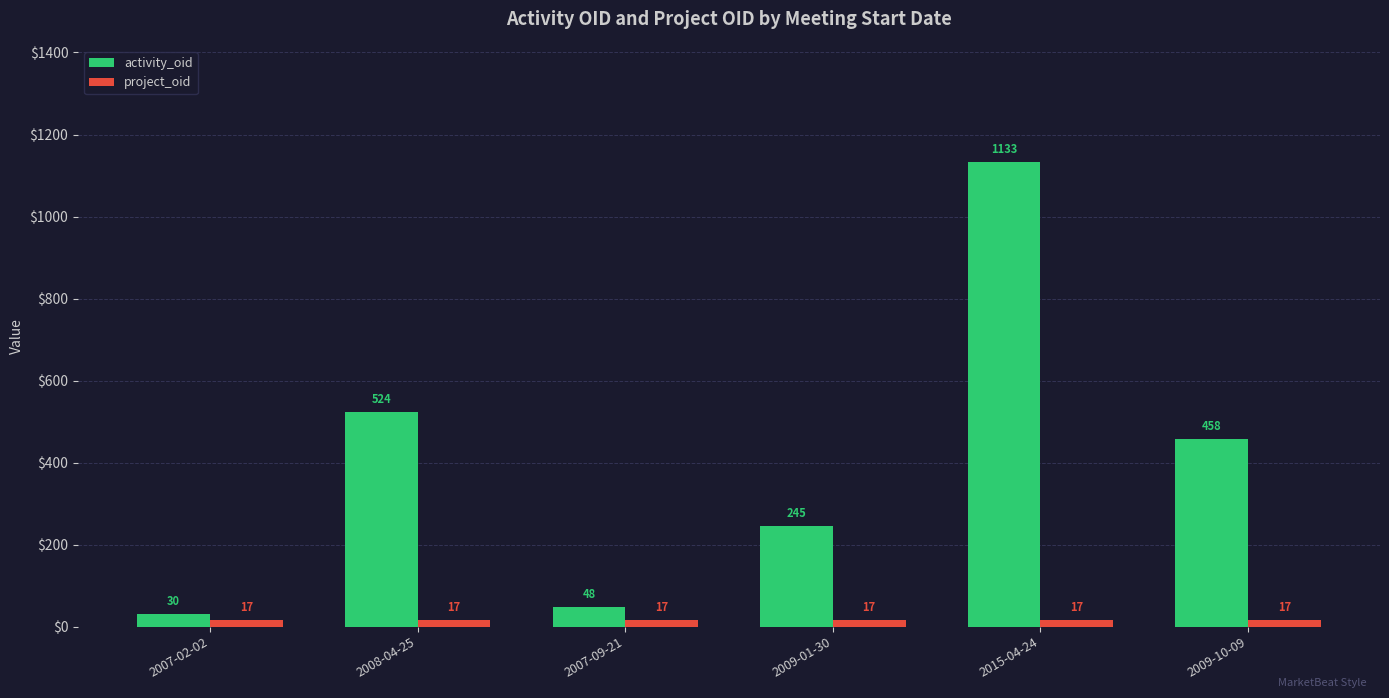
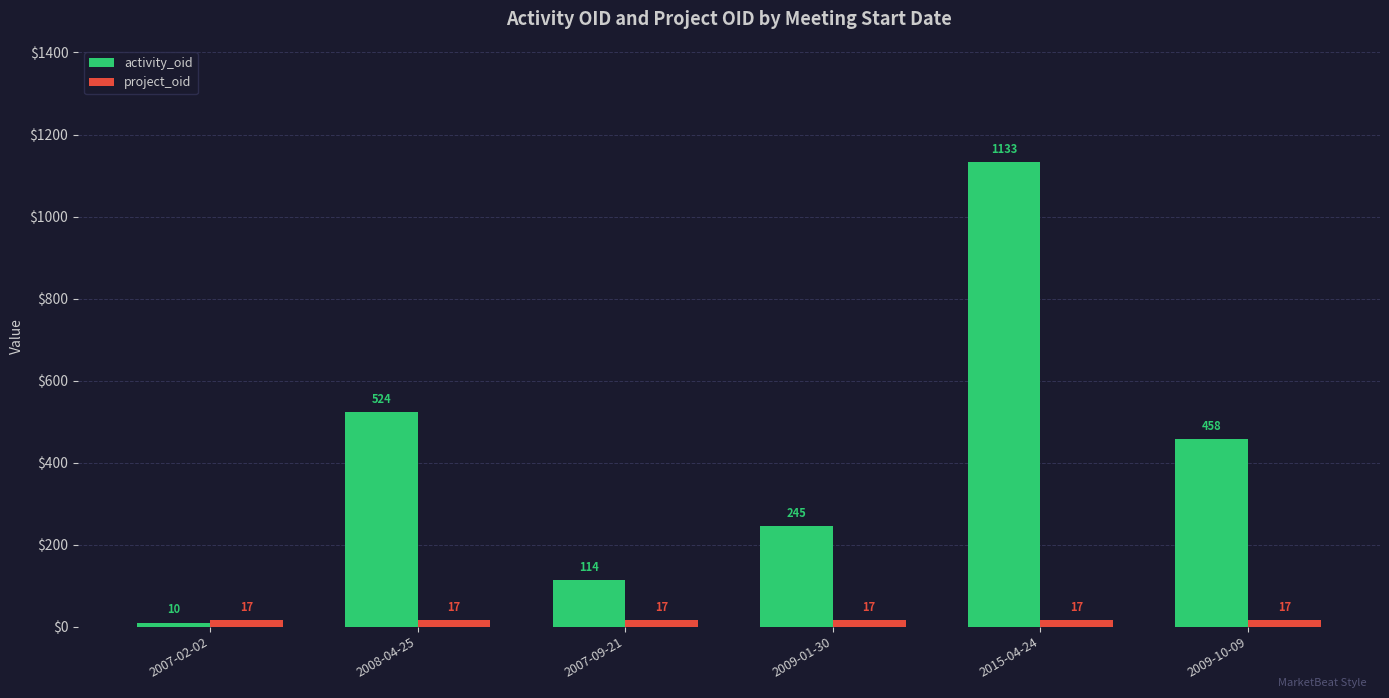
activity_oid, 2007-02-02: 30 -> 10
activity_oid, 2007-09-21: 48 -> 114
